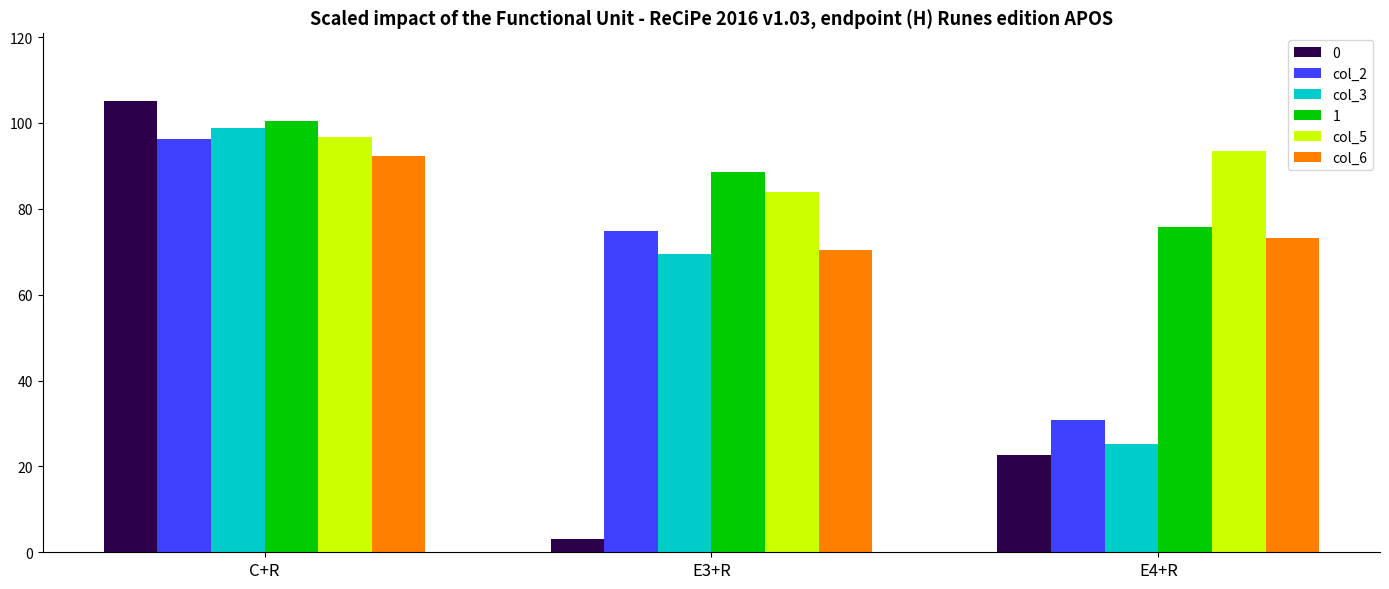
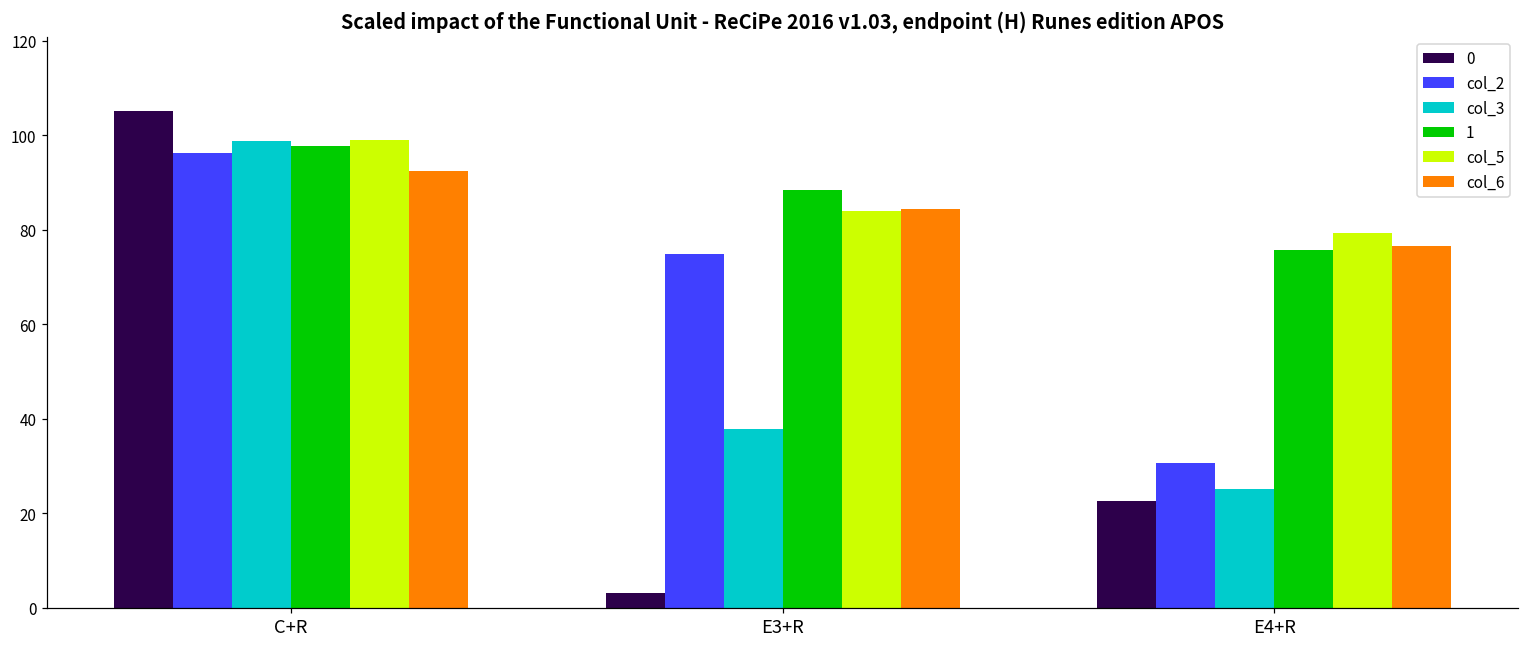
1, C+R: 101 -> 98
col_5, C+R: 97 -> 99
col_3, E3+R: 69 -> 38
col_6, E3+R: 70 -> 84
col_5, E4+R: 94 -> 79
col_6, E4+R: 73 -> 77
